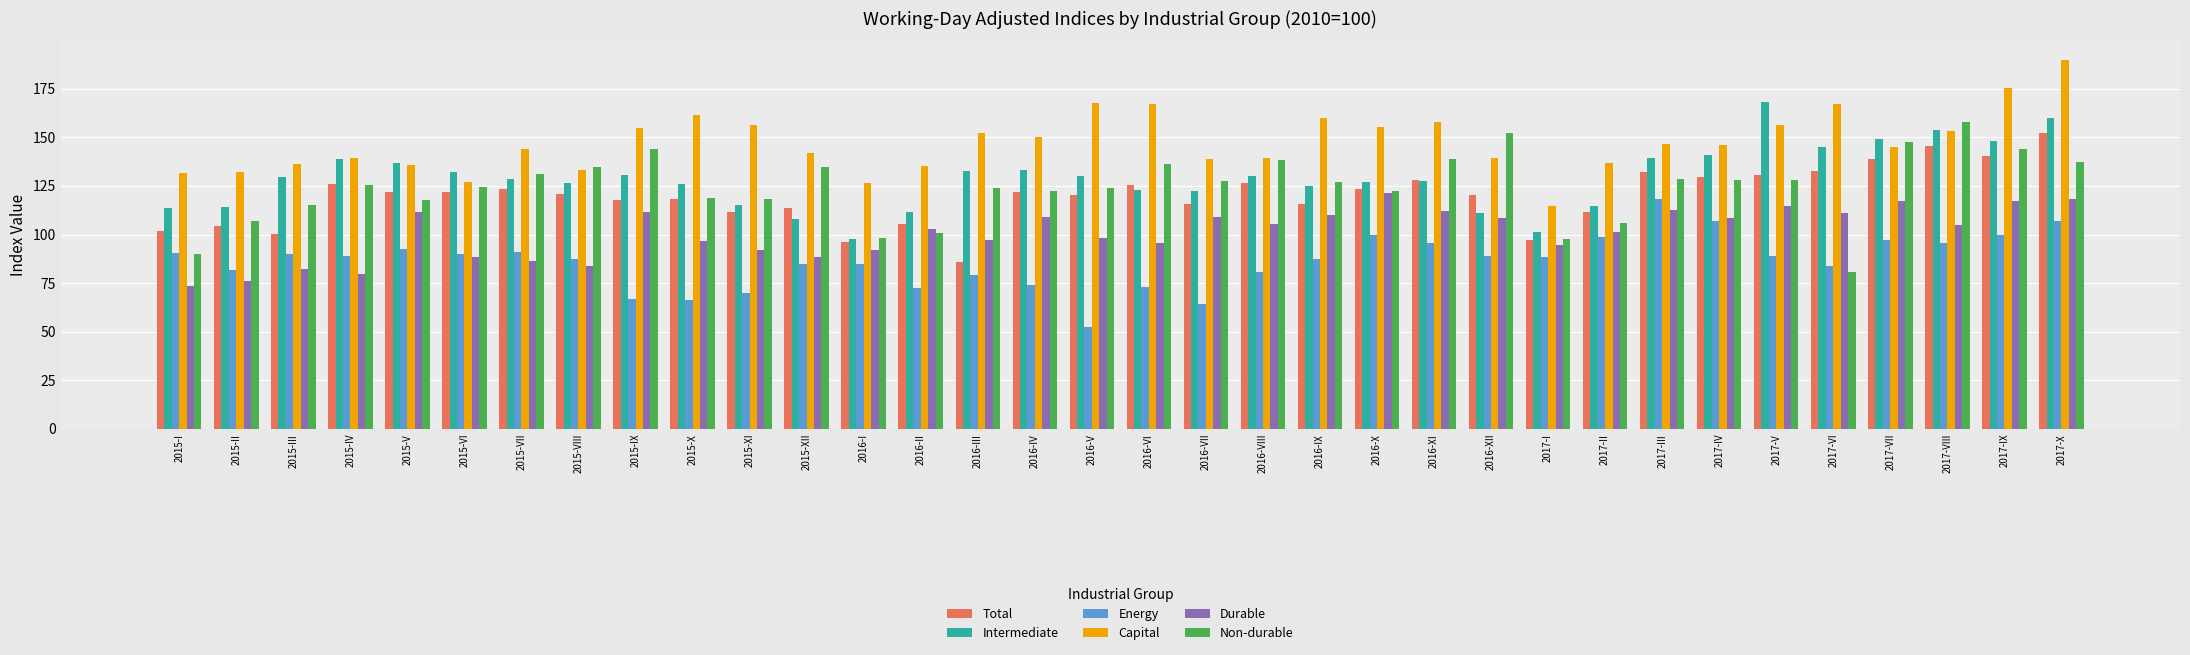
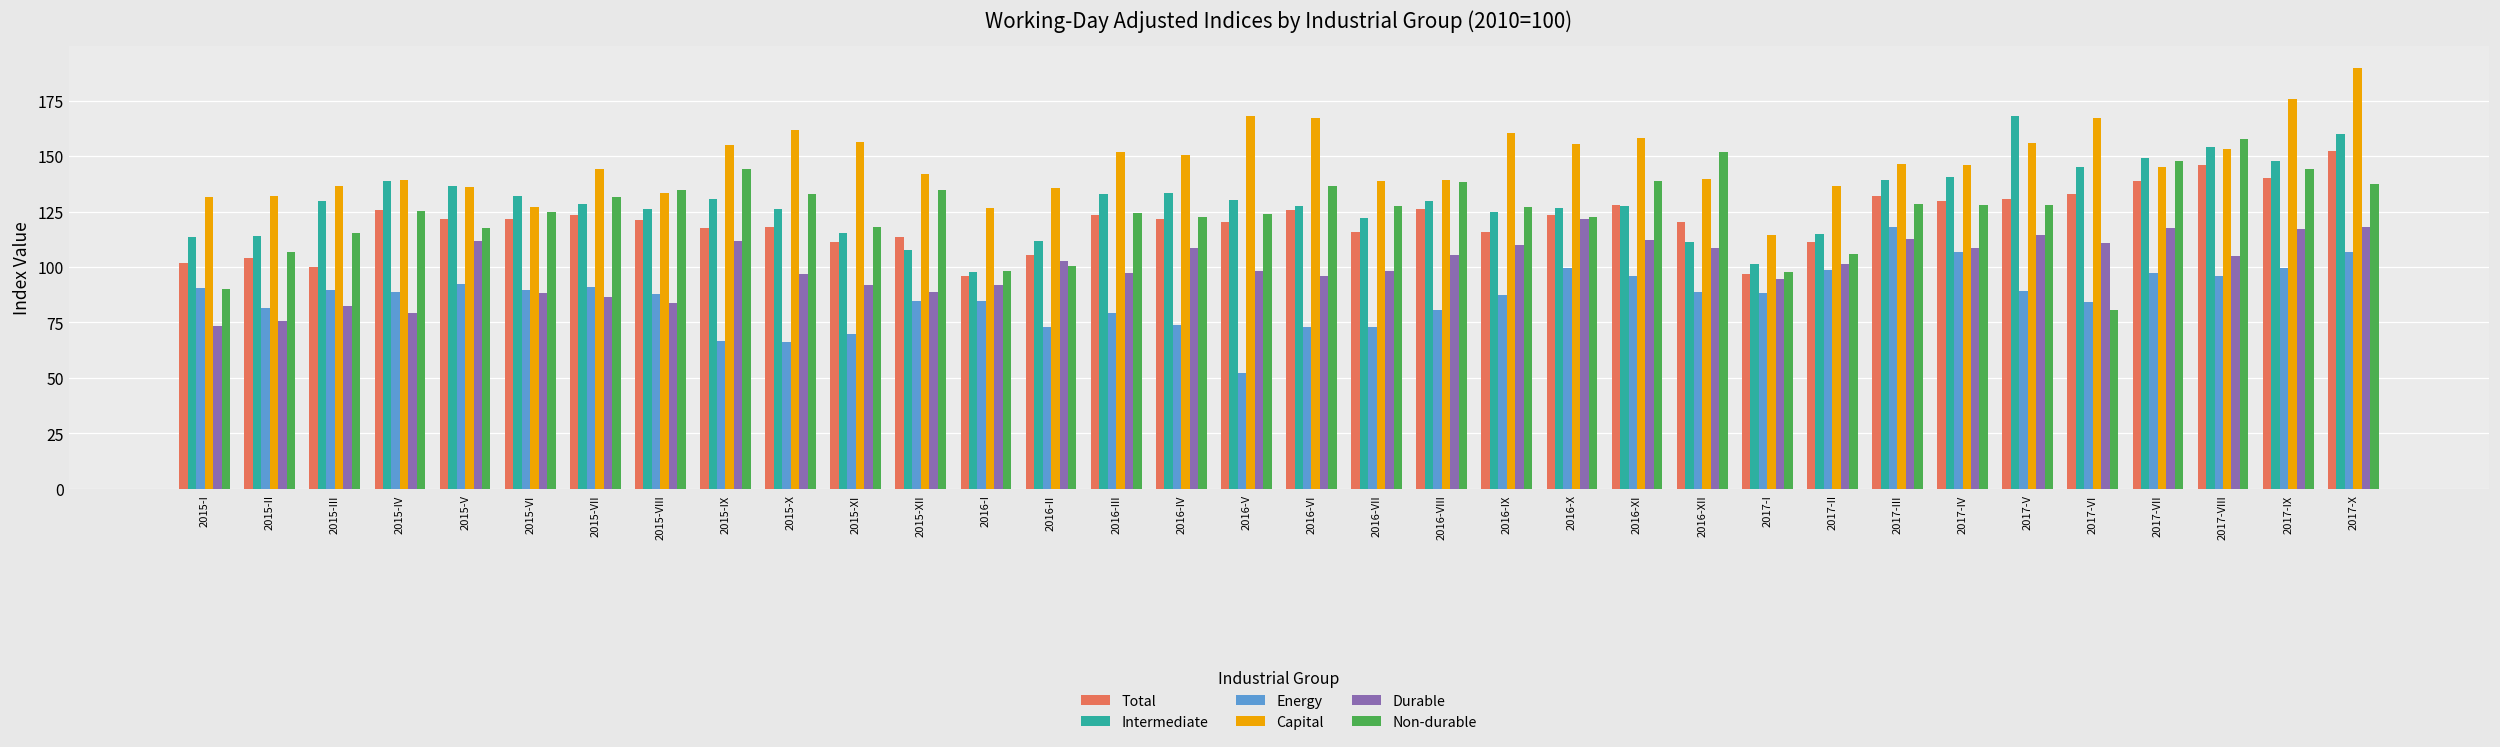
Non-durable, 2015-X: 119 -> 133
Total, 2016-III: 86 -> 123
Intermediate, 2016-VI: 123 -> 127
Energy, 2016-VII: 64 -> 73
Durable, 2016-VII: 109 -> 98
